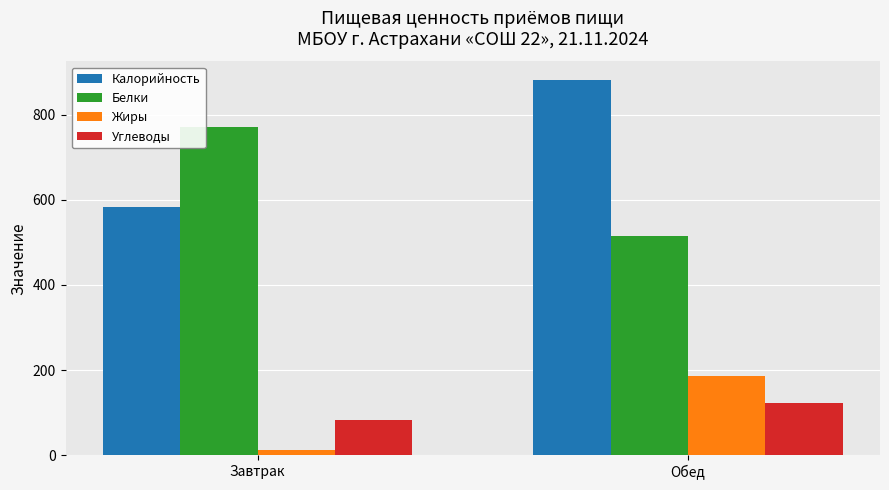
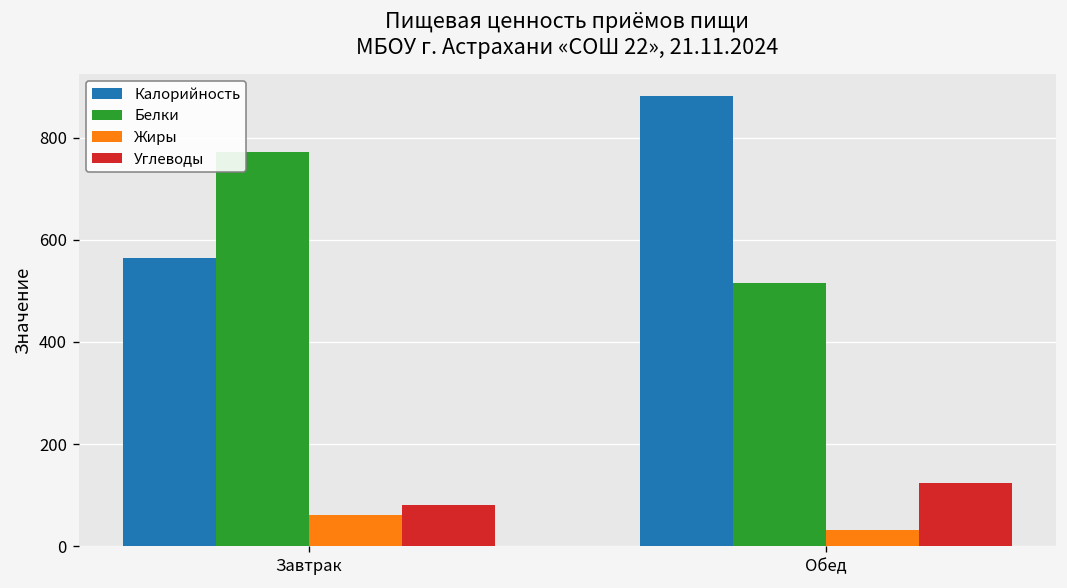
Калорийность, Завтрак: 580 -> 560
Жиры, Завтрак: 10 -> 60
Жиры, Обед: 190 -> 30
